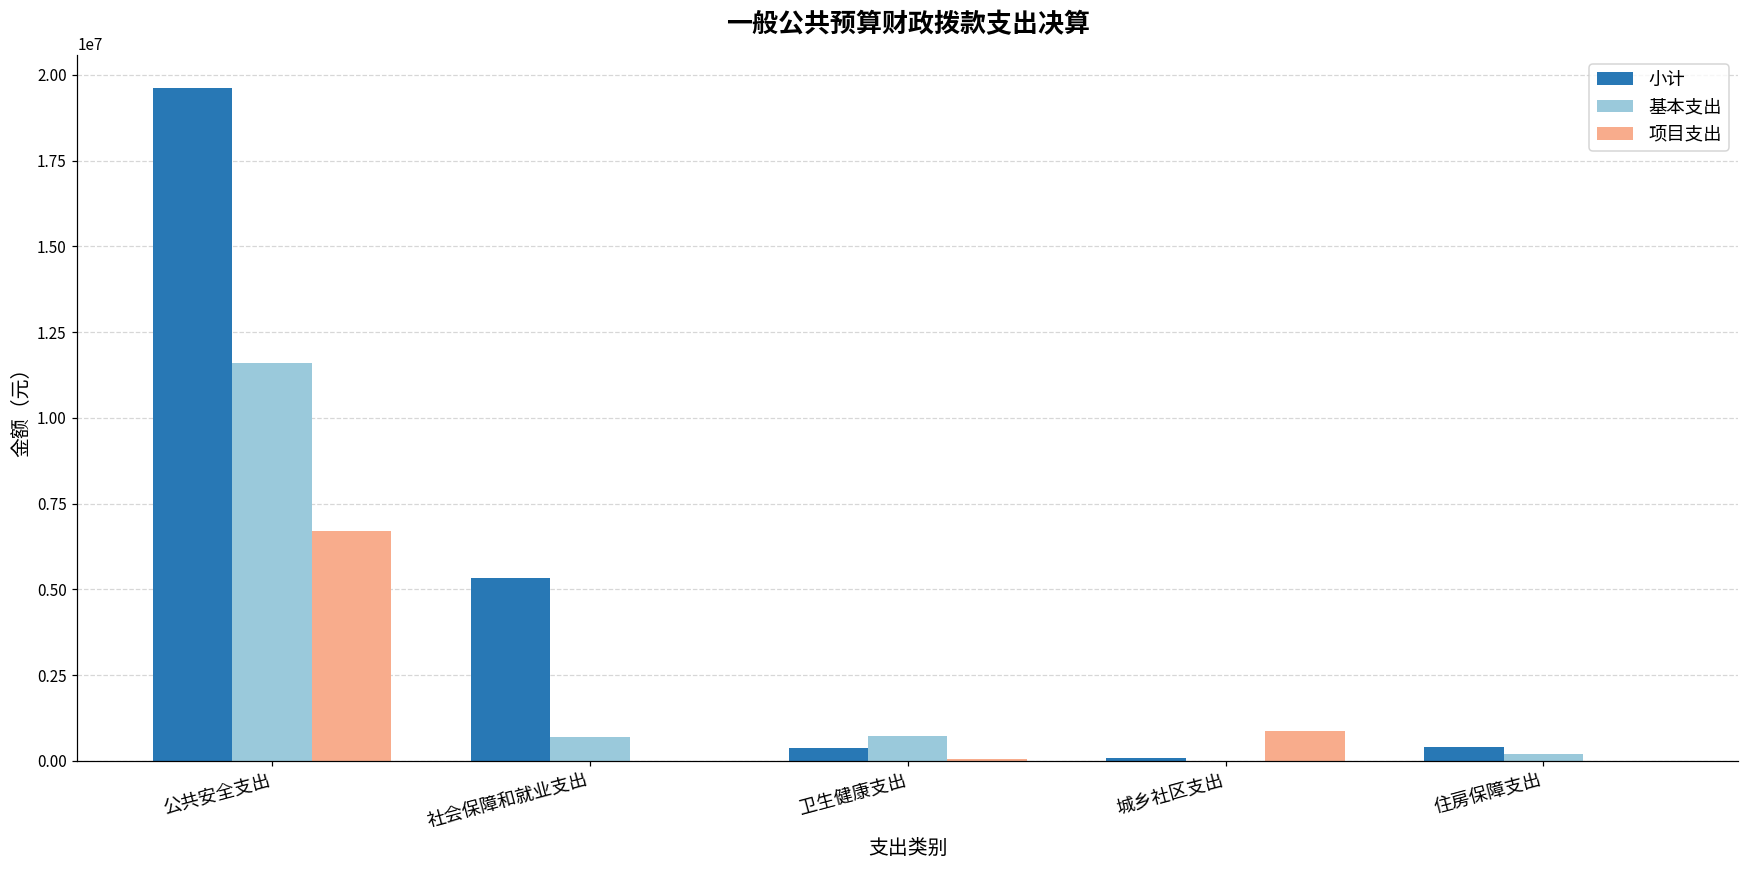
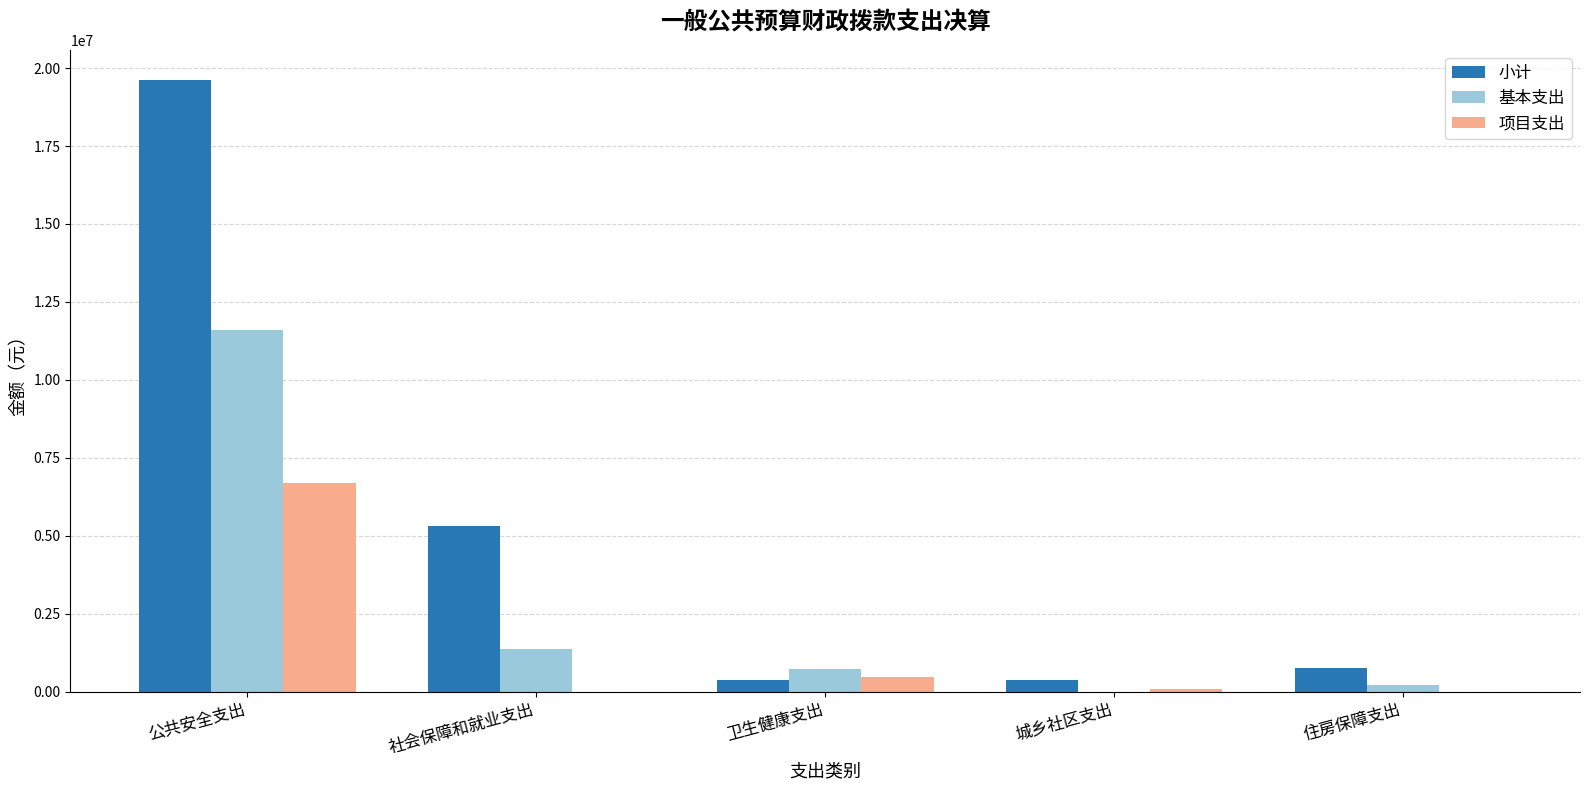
基本支出, 社会保障和就业支出: 700000 -> 1400000
项目支出, 卫生健康支出: 0 -> 500000
小计, 城乡社区支出: 100000 -> 400000
项目支出, 城乡社区支出: 900000 -> 100000
小计, 住房保障支出: 400000 -> 700000
